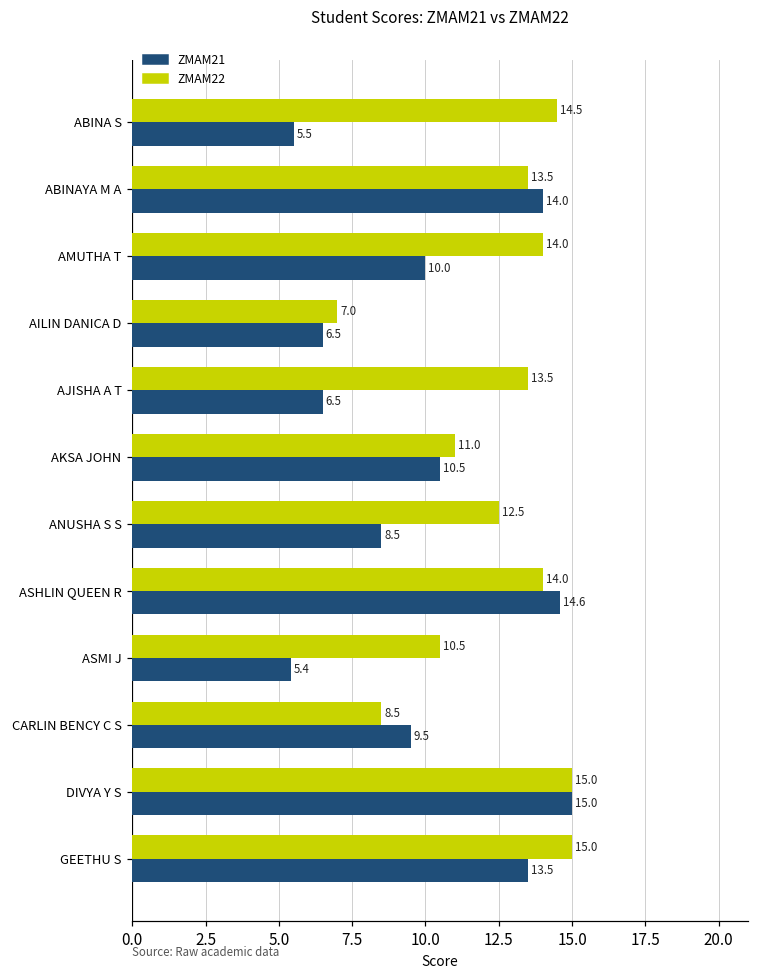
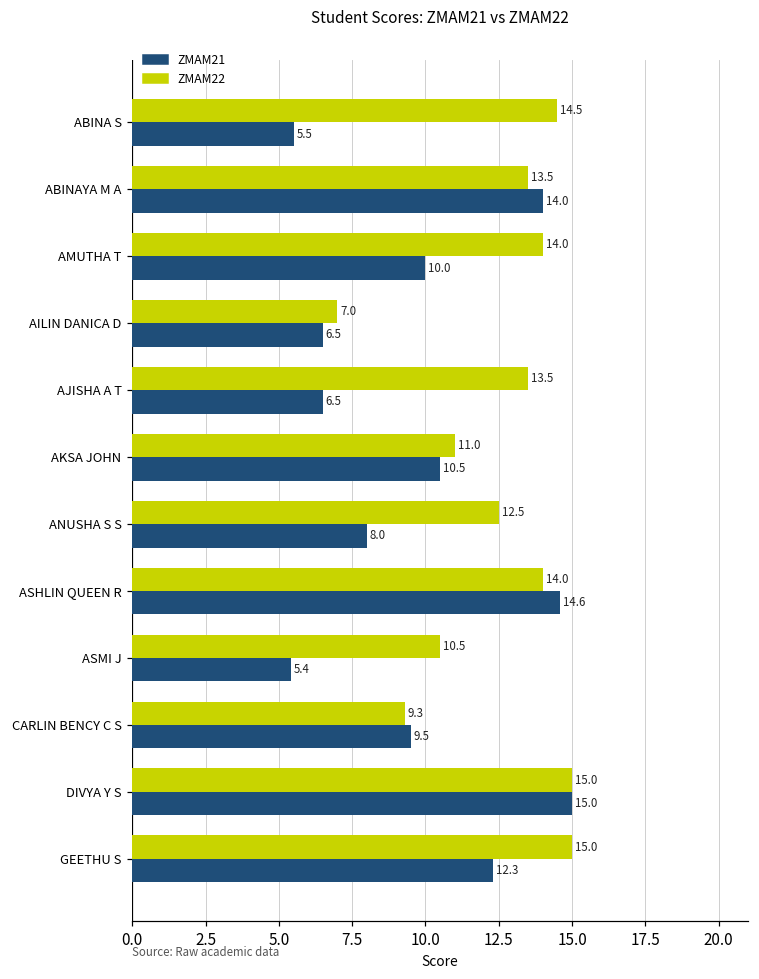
ZMAM21, ANUSHA S S: 8.5 -> 8.0
ZMAM22, CARLIN BENCY C S: 8.5 -> 9.3
ZMAM21, GEETHU S: 13.5 -> 12.3
